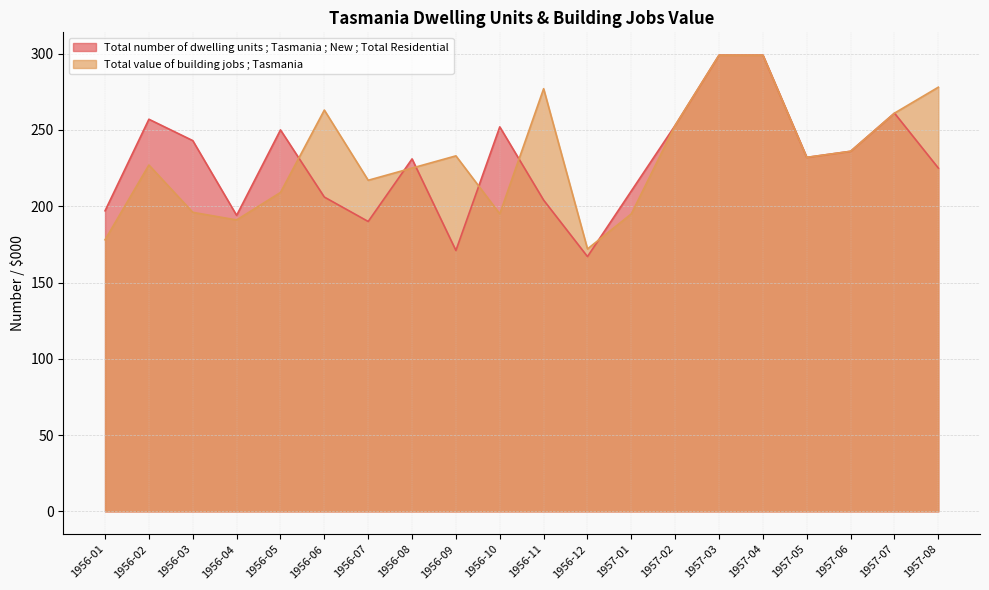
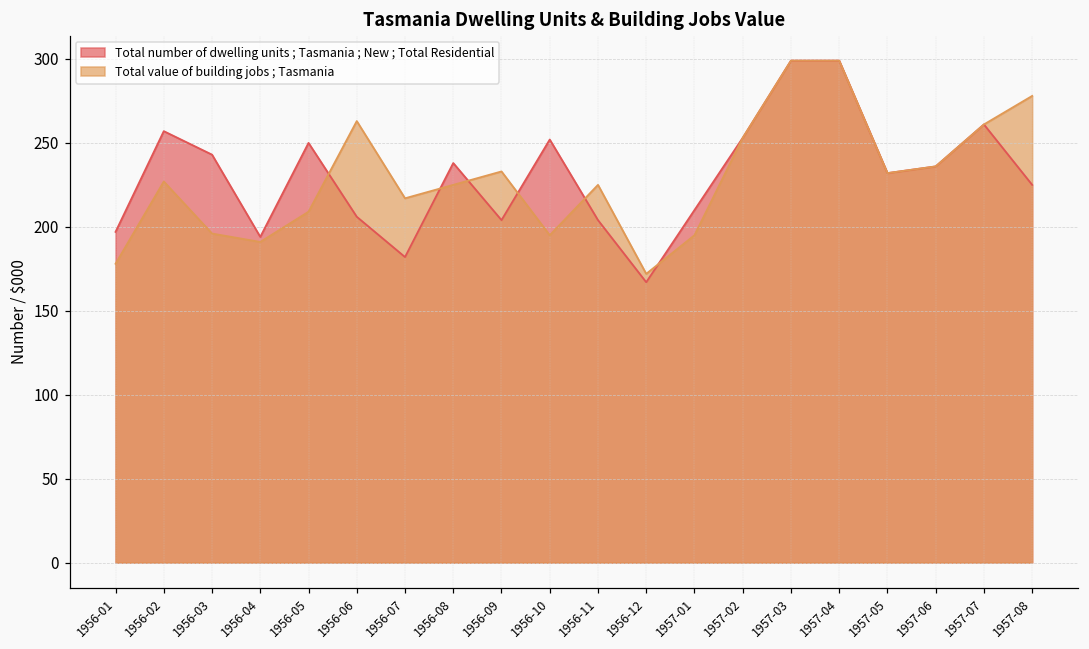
Total number of dwelling units ; Tasmania ; New ; Total Residential, 1956-07: 190 -> 182
Total number of dwelling units ; Tasmania ; New ; Total Residential, 1956-08: 231 -> 238
Total number of dwelling units ; Tasmania ; New ; Total Residential, 1956-09: 171 -> 204
Total value of building jobs ; Tasmania, 1956-11: 277 -> 225
